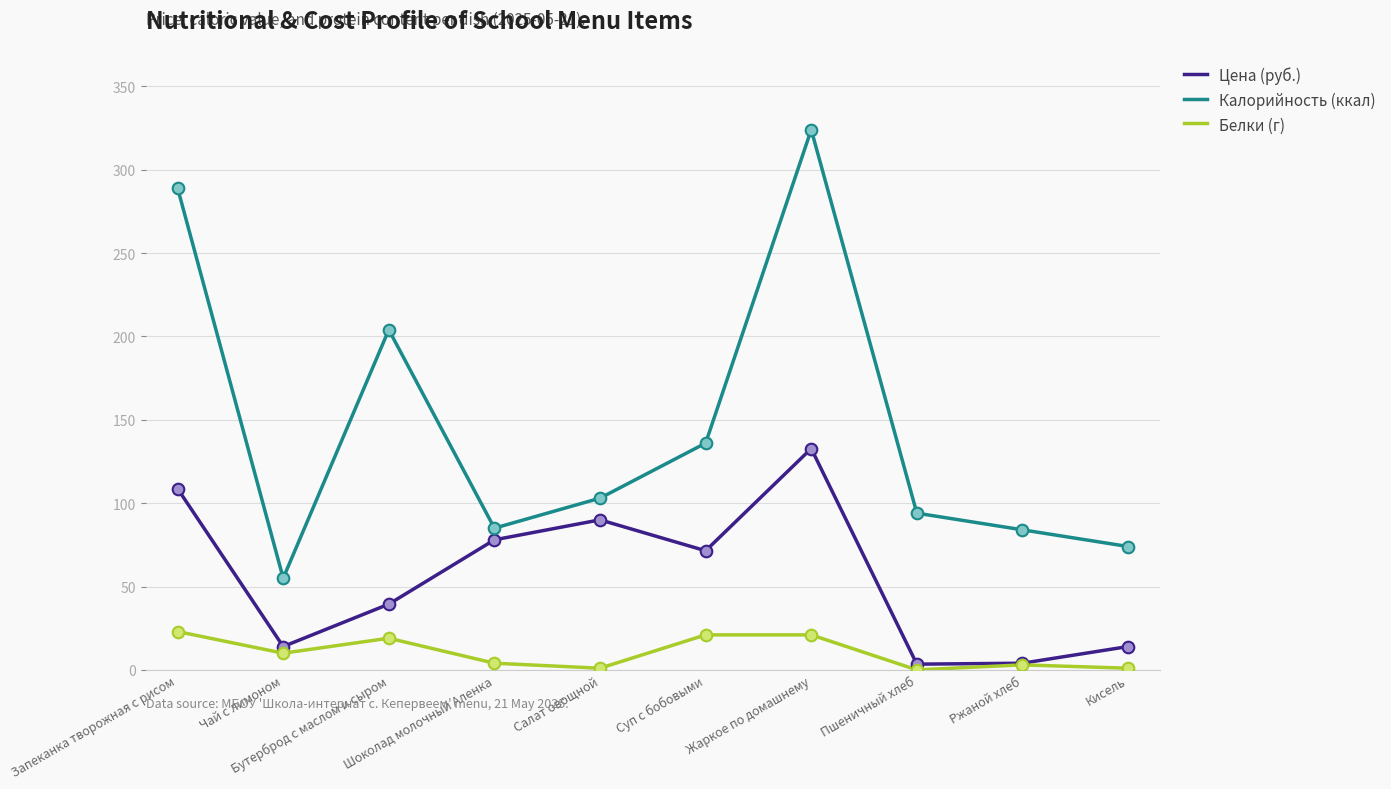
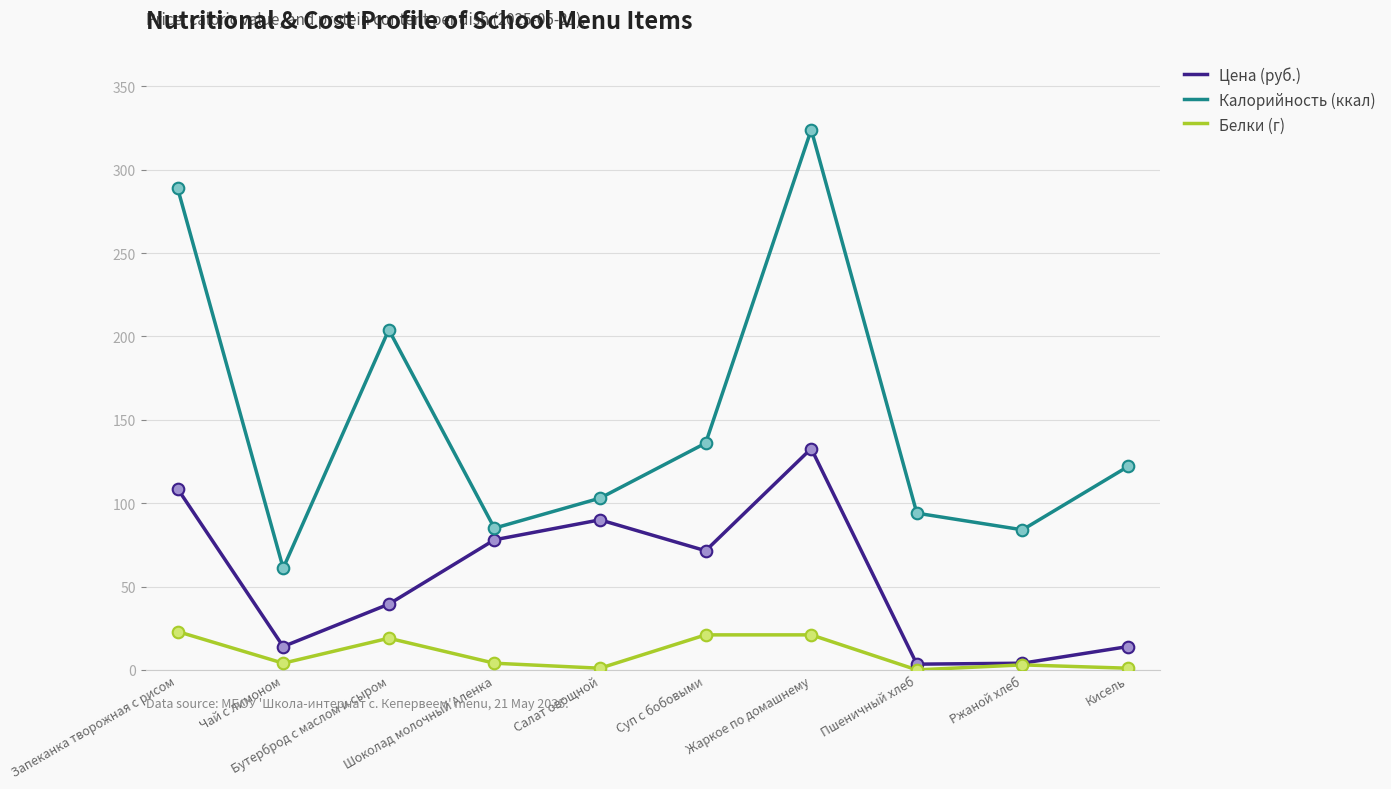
Калорийность (ккал), Чай с лимоном: 55 -> 61
Белки (г), Чай с лимоном: 10 -> 4
Калорийность (ккал), Кисель: 74 -> 122
